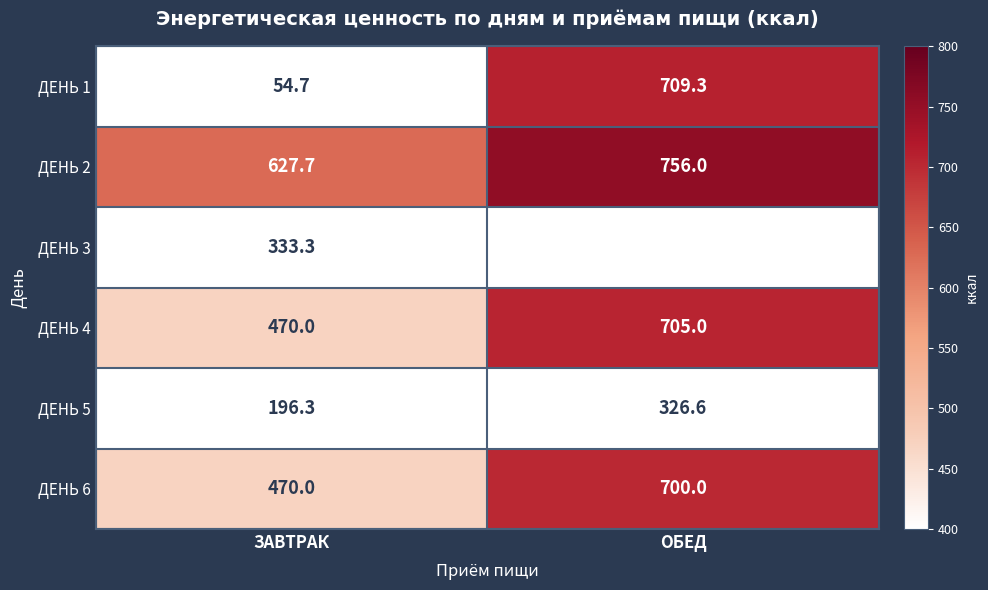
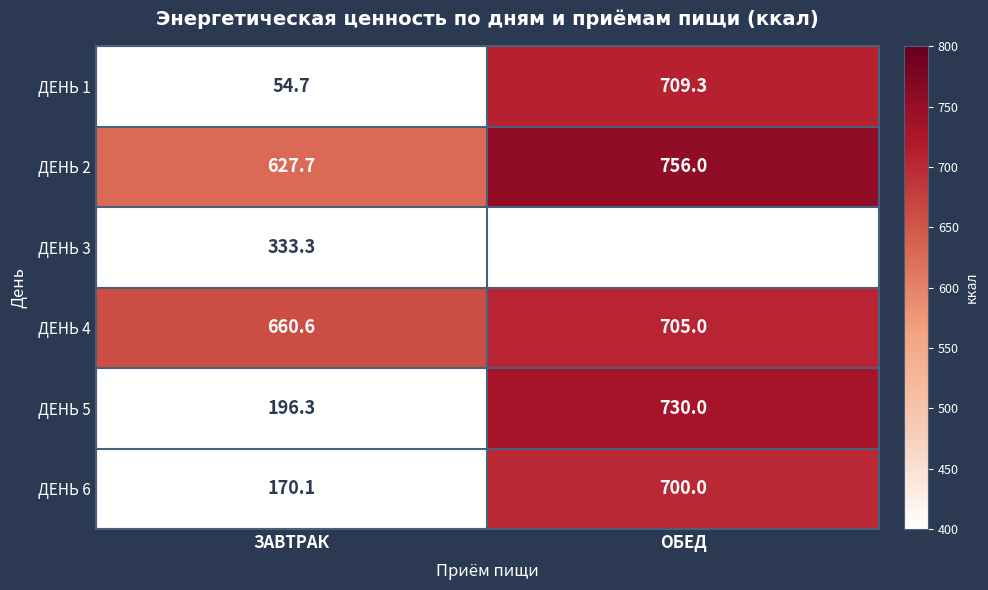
ДЕНЬ 4, ЗАВТРАК: 470.0 -> 660.6
ДЕНЬ 5, ОБЕД: 326.6 -> 730.0
ДЕНЬ 6, ЗАВТРАК: 470.0 -> 170.1
